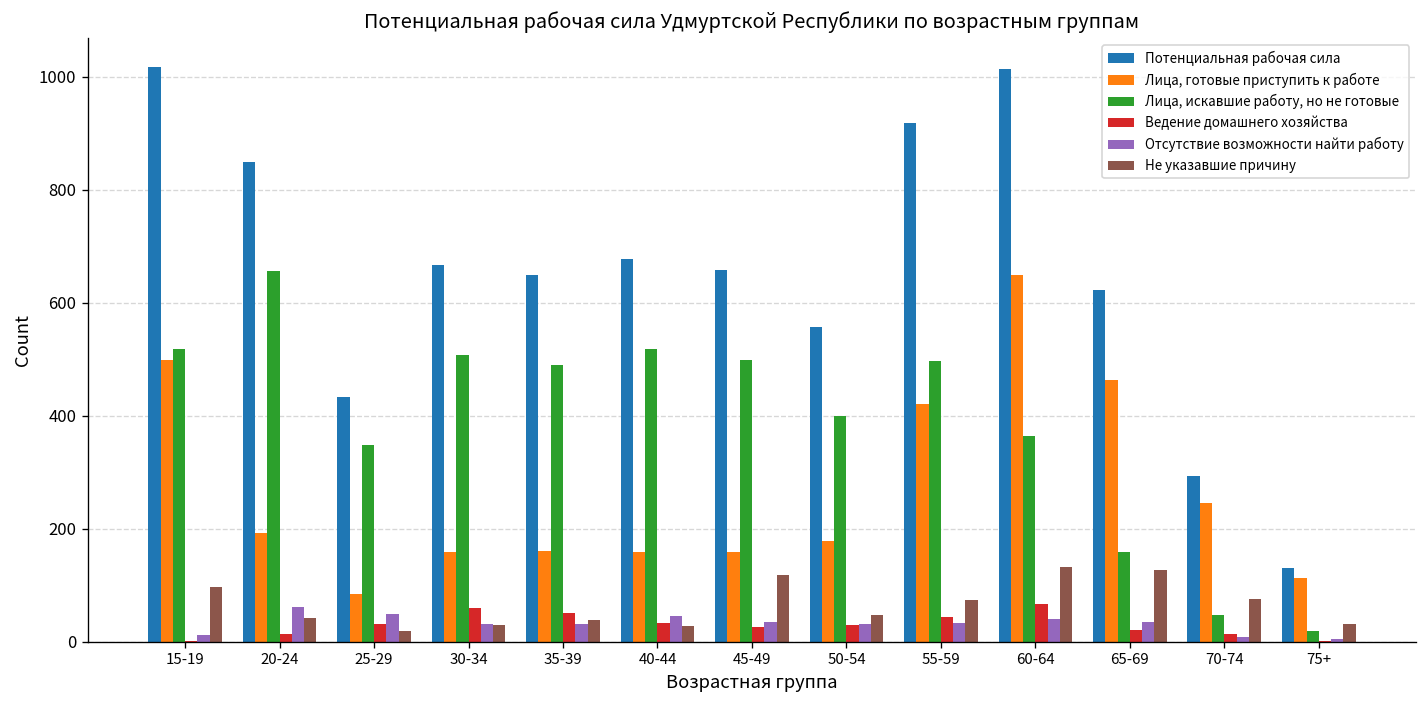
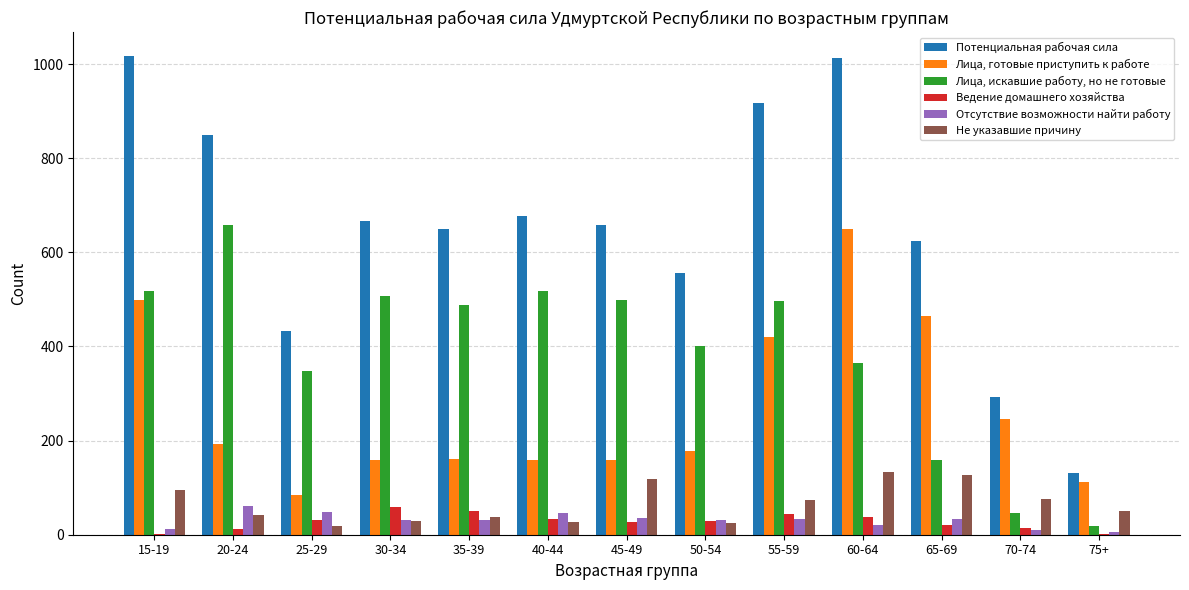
Не указавшие причину, 50-54: 50 -> 30
Ведение домашнего хозяйства, 60-64: 70 -> 40
Отсутствие возможности найти работу, 60-64: 40 -> 20
Не указавшие причину, 75+: 30 -> 50
